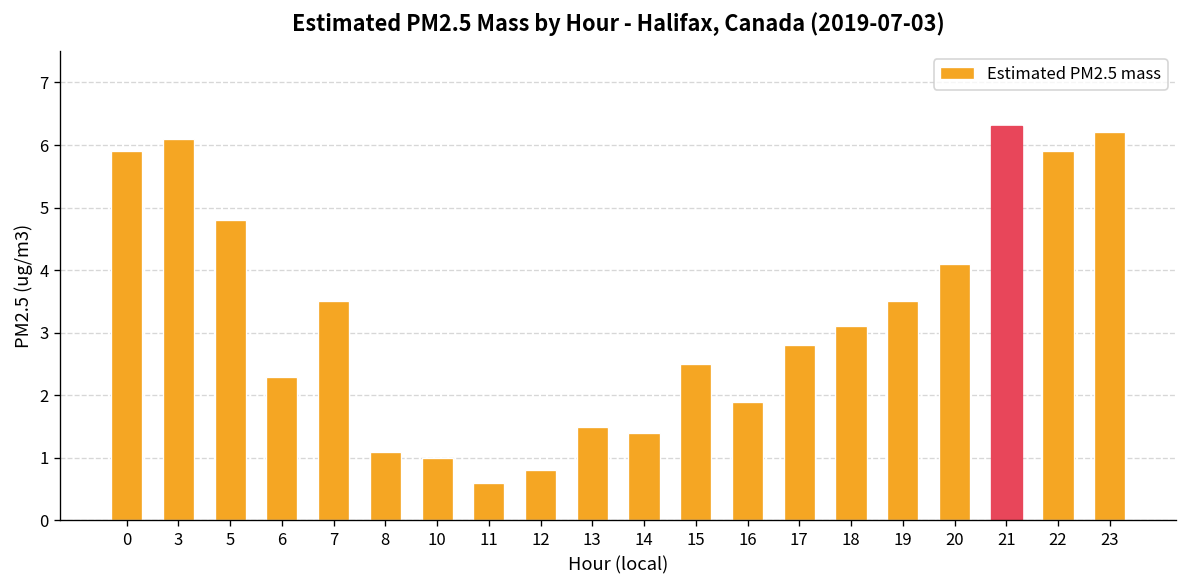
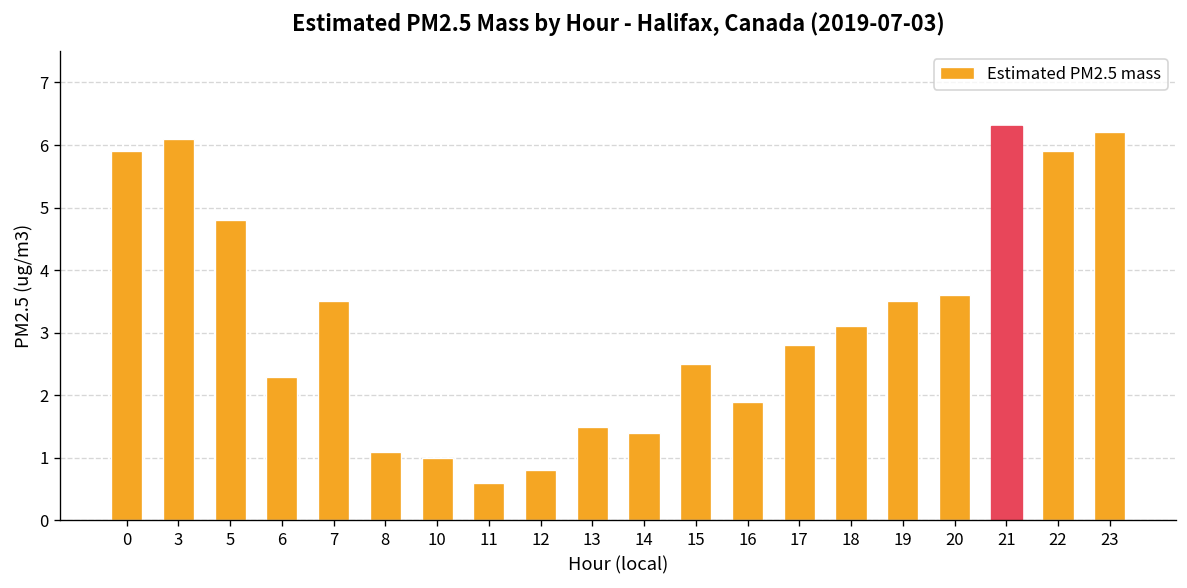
20: 4.1 -> 3.6
